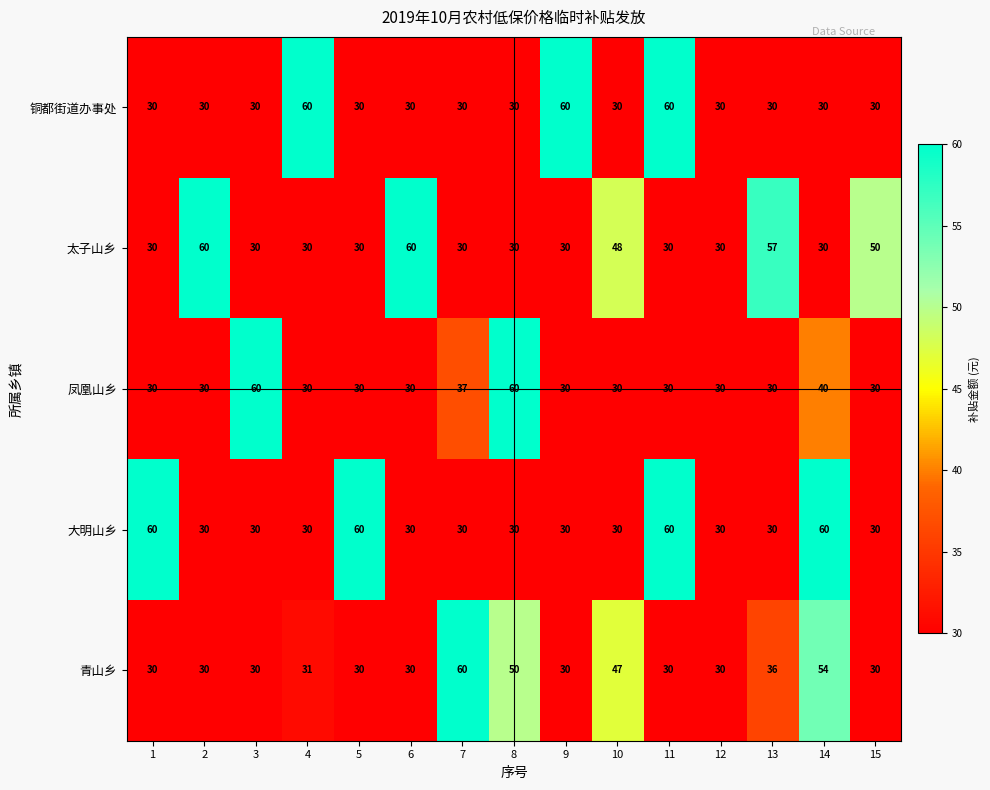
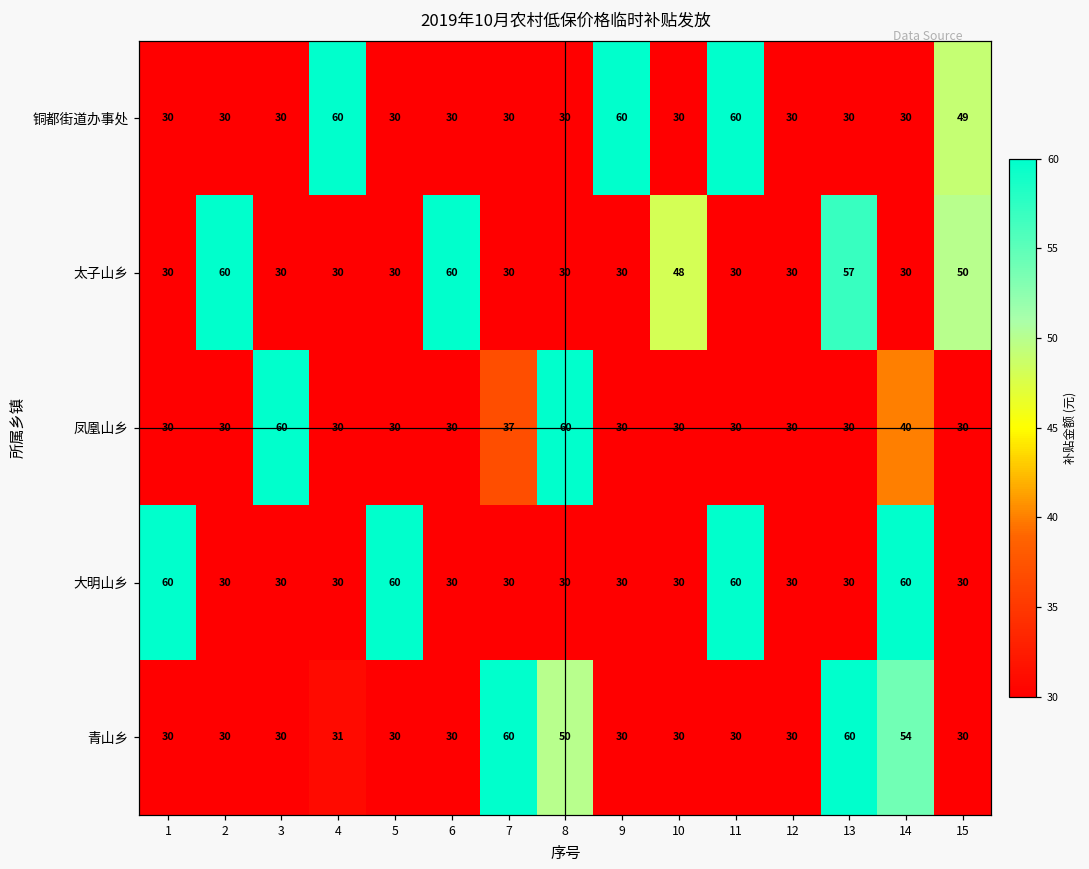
铜都街道办事处, 15: 30 -> 49
青山乡, 10: 47 -> 30
青山乡, 13: 36 -> 60
